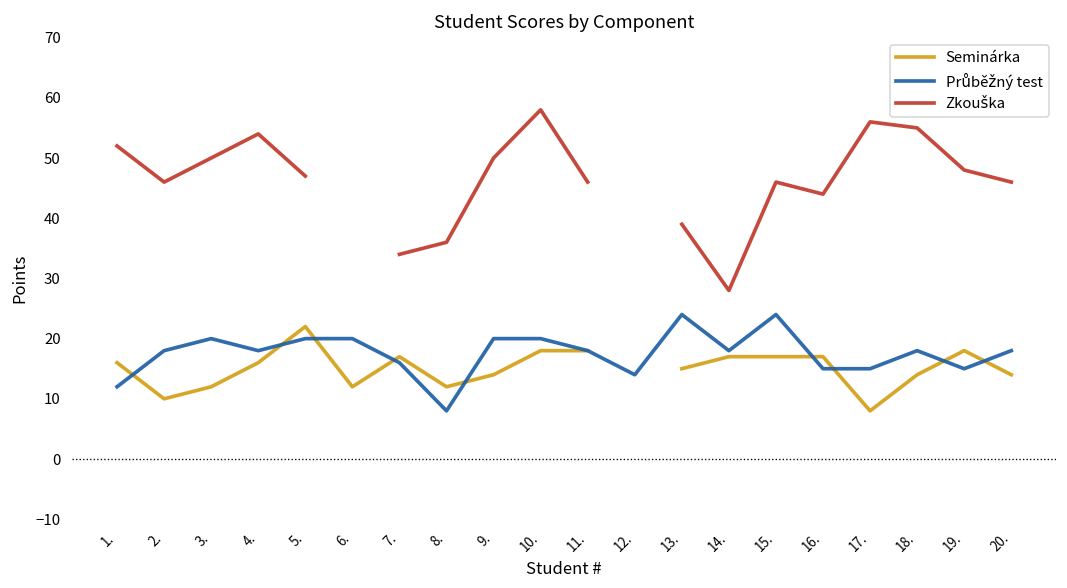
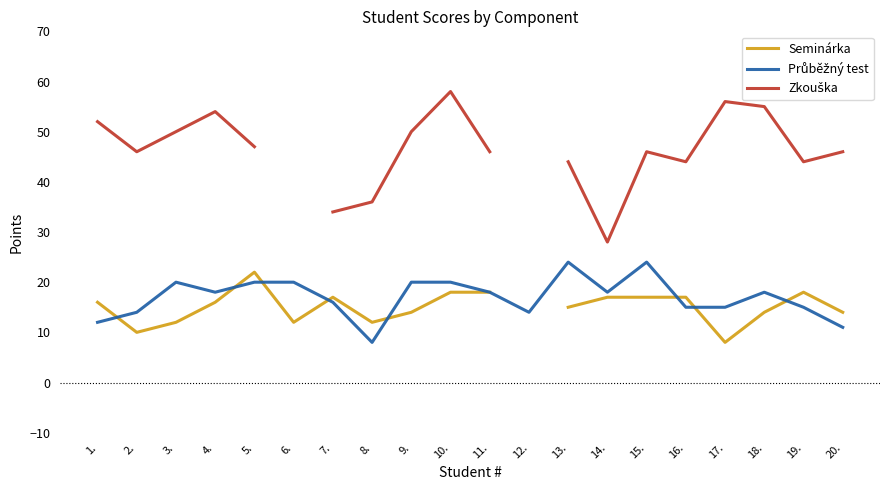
Průběžný test, 2.: 18 -> 14
Zkouška, 13.: 39 -> 44
Zkouška, 19.: 48 -> 44
Průběžný test, 20.: 18 -> 11
